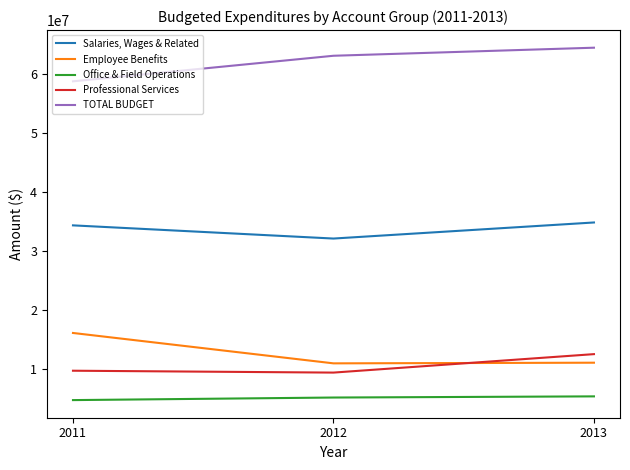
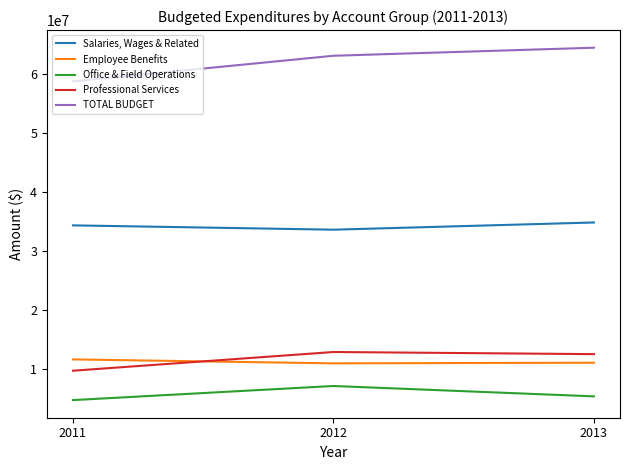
Employee Benefits, 2011: 16000000 -> 12000000
Salaries, Wages & Related, 2012: 32000000 -> 34000000
Office & Field Operations, 2012: 5000000 -> 7000000
Professional Services, 2012: 9000000 -> 13000000
